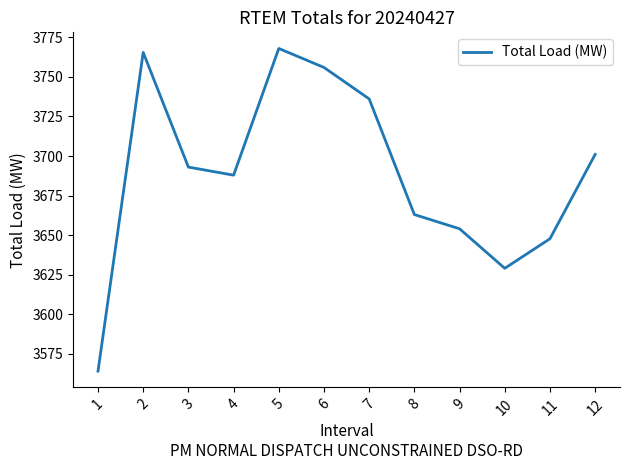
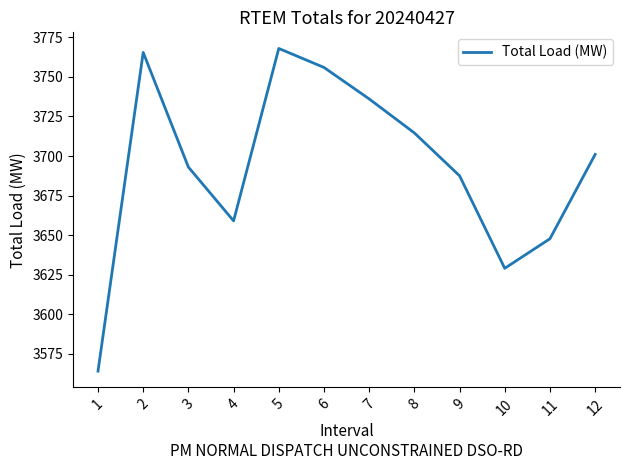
4: 3688 -> 3659
8: 3663 -> 3715
9: 3654 -> 3688
